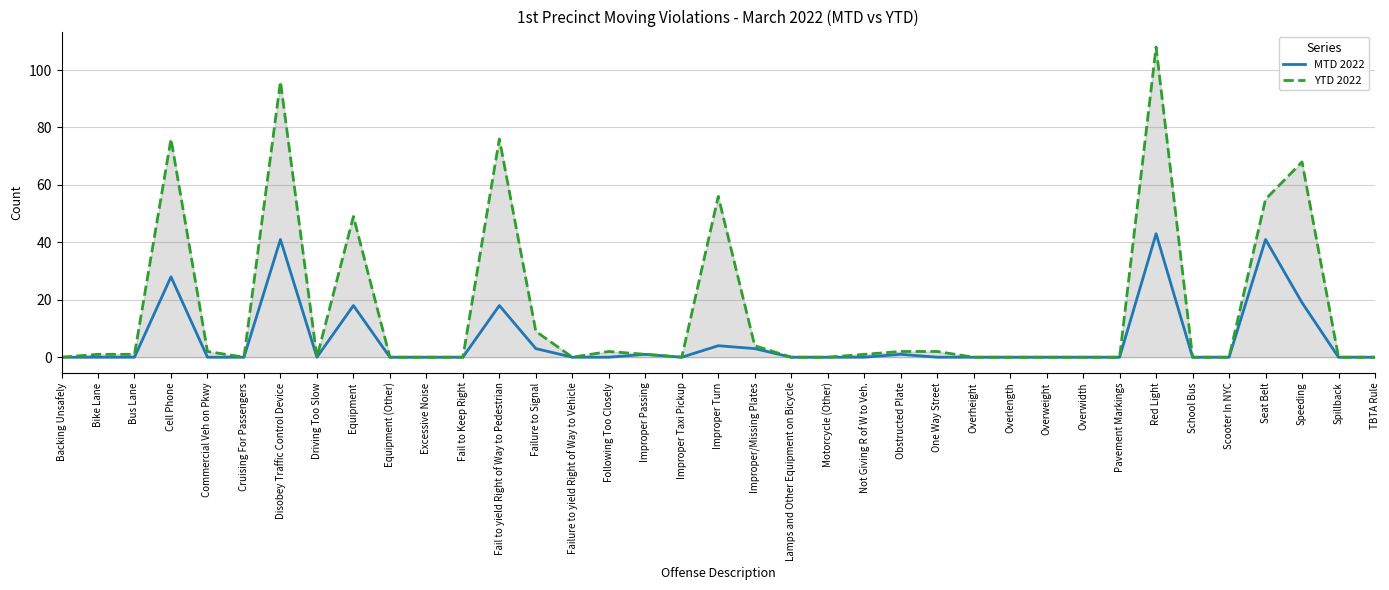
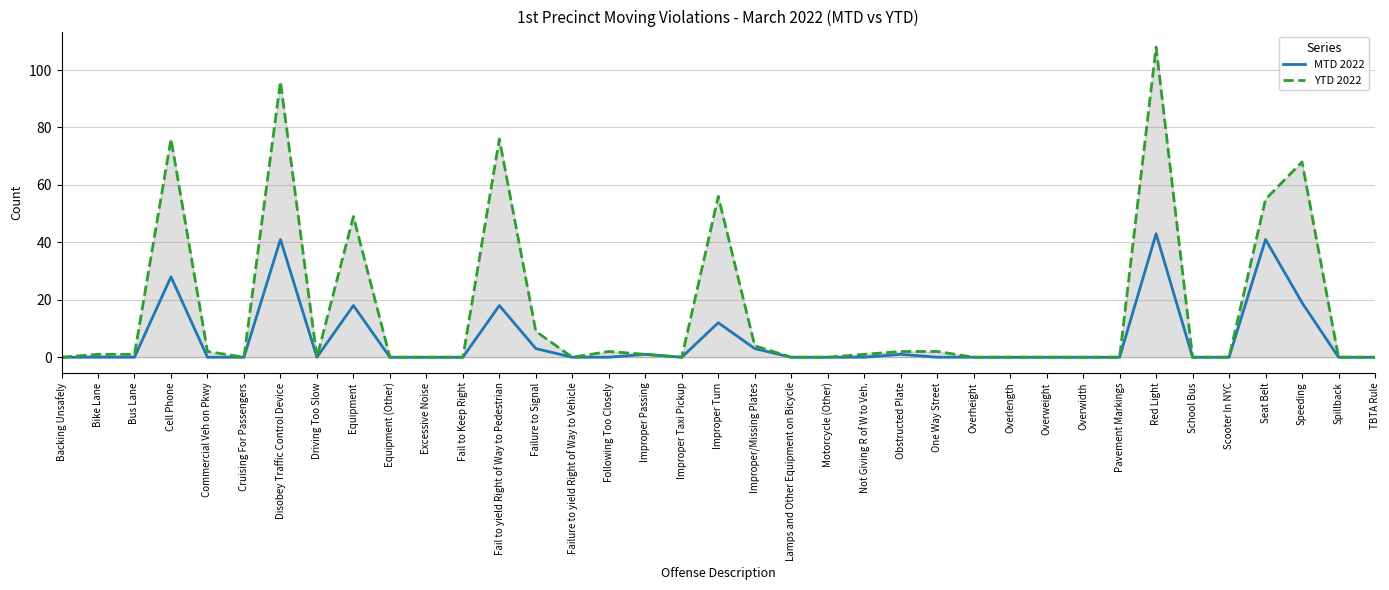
MTD 2022, Improper Turn: 4 -> 12
